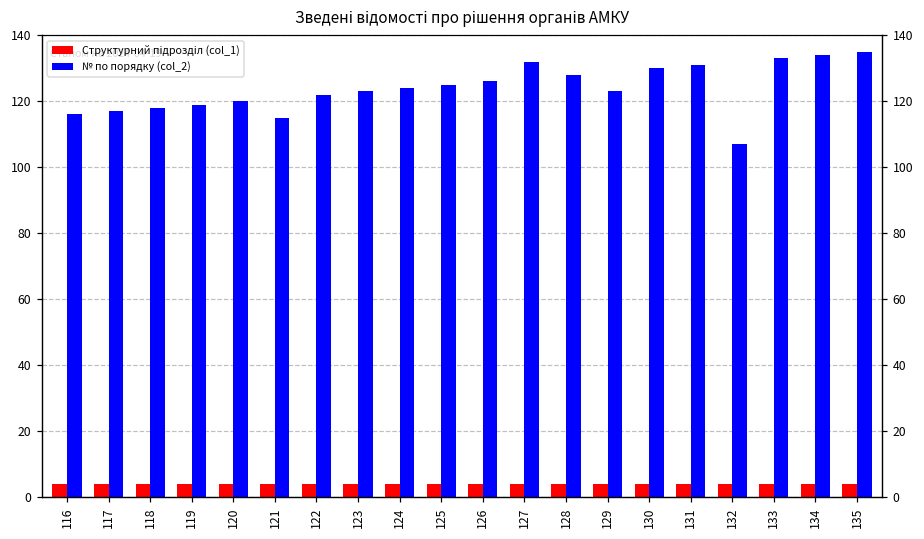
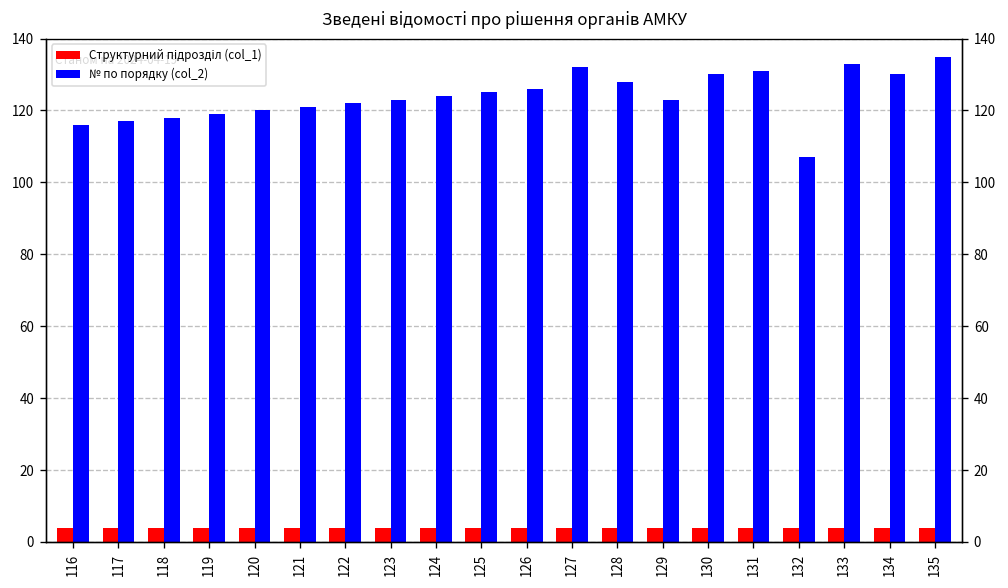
№ по порядку (col_2), 121: 115 -> 121
№ по порядку (col_2), 134: 134 -> 130
